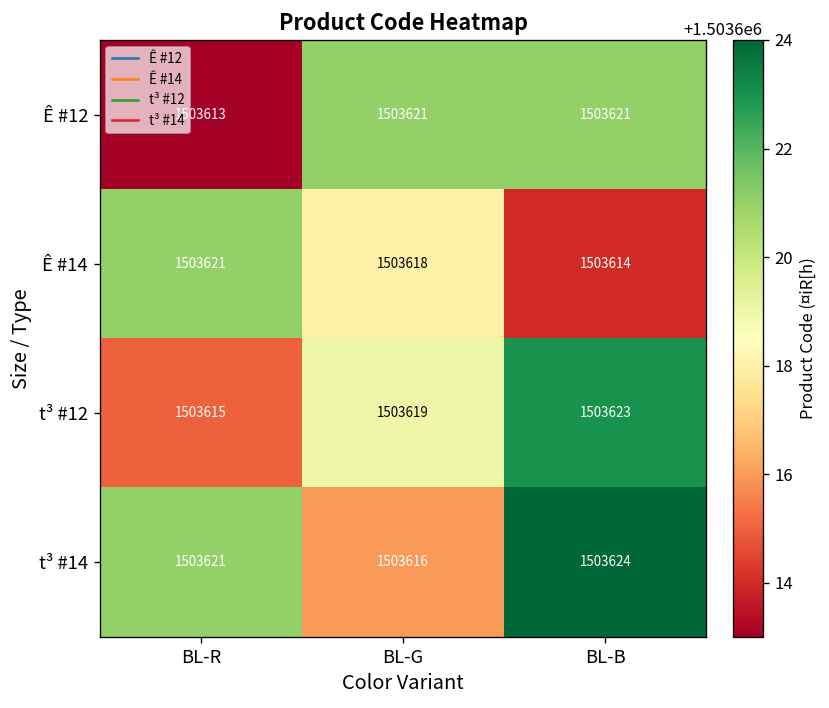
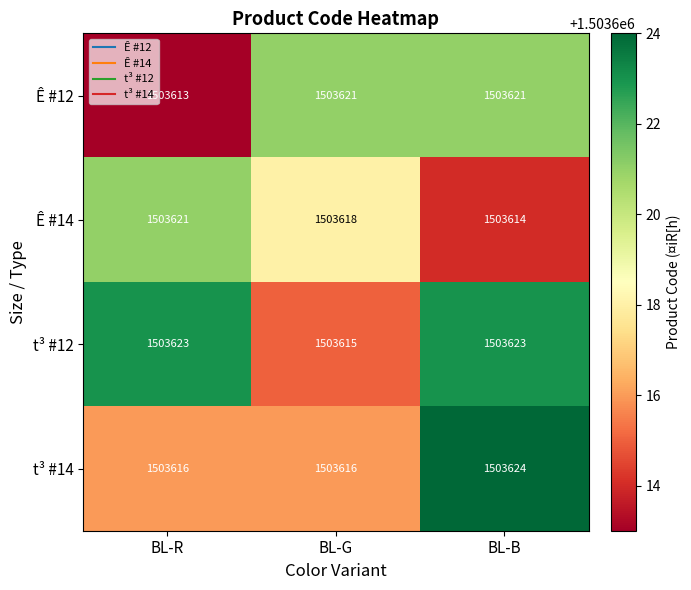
t³ #12, BL-R: 1503615 -> 1503623
t³ #12, BL-G: 1503619 -> 1503615
t³ #14, BL-R: 1503621 -> 1503616
